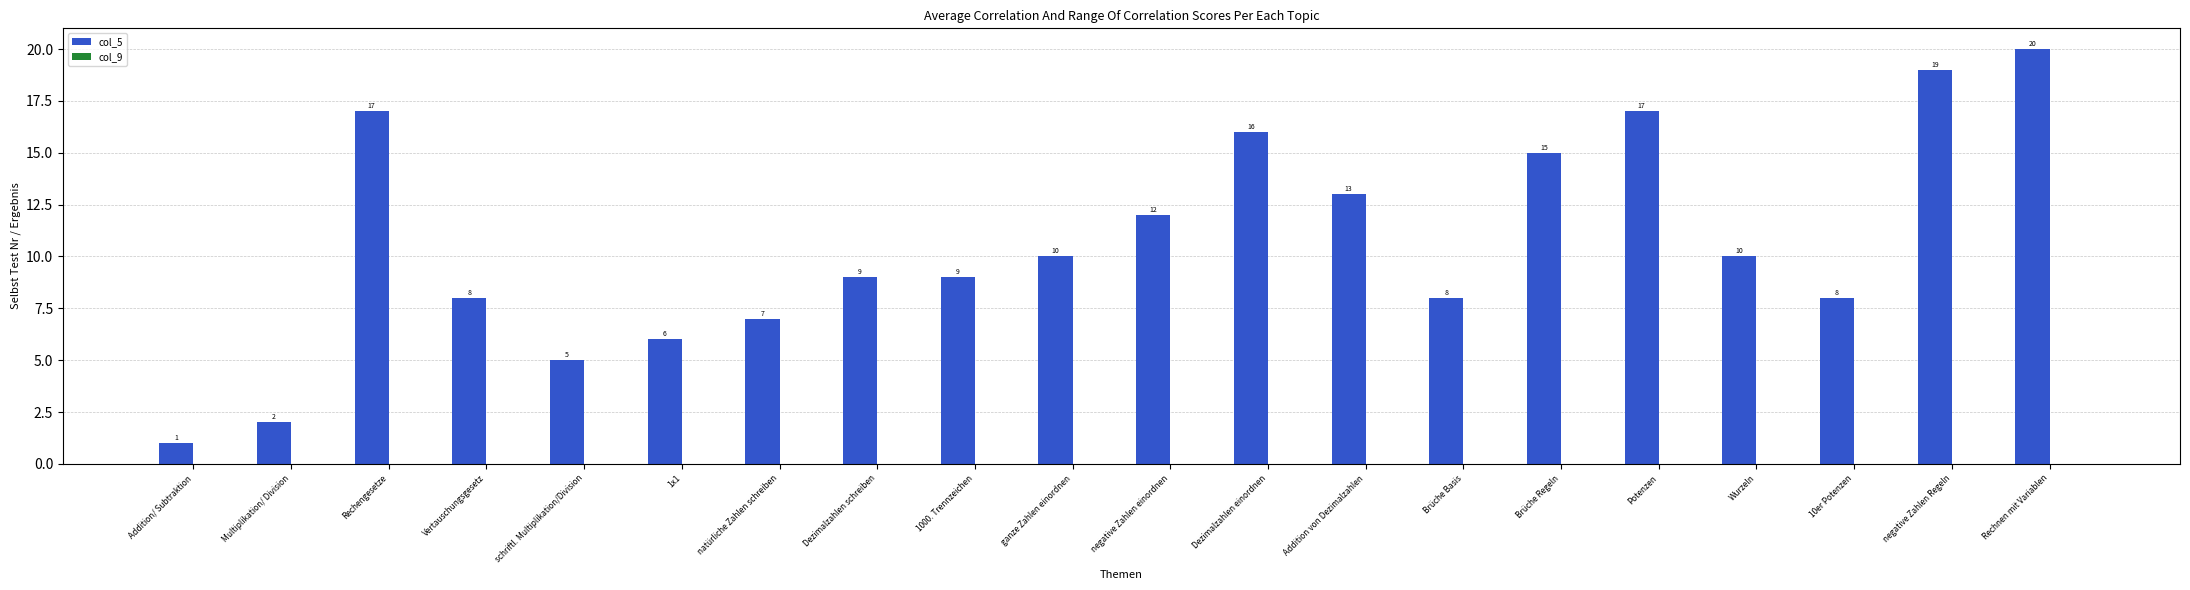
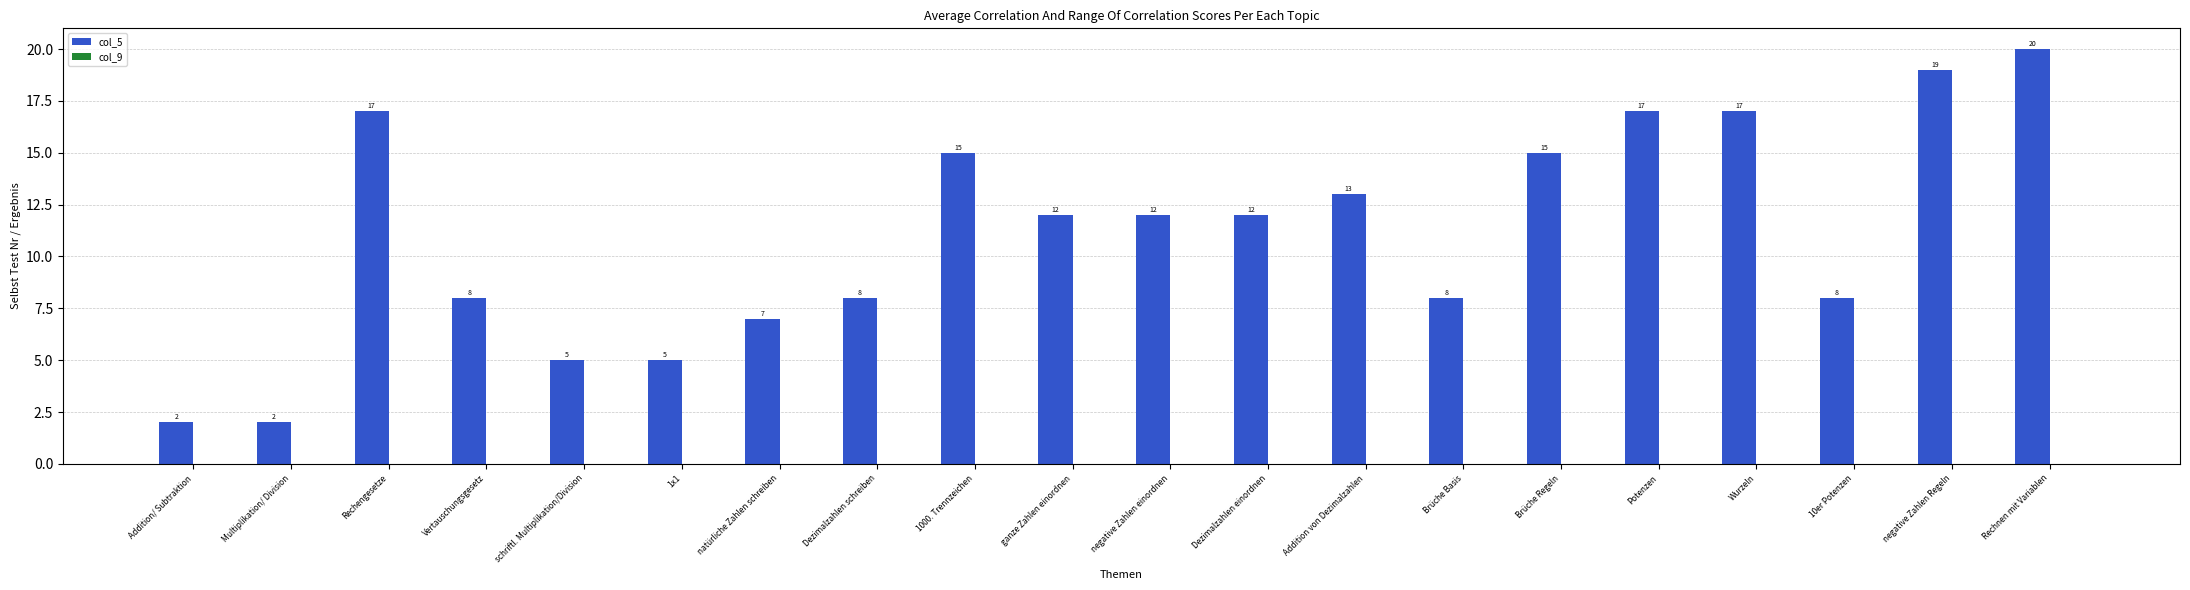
col_5, Addition/ Subtraktion: 1 -> 2
col_5, 1x1: 6 -> 5
col_5, Dezimalzahlen schreiben: 9 -> 8
col_5, 1000. Trennzeichen: 9 -> 15
col_5, ganze Zahlen einordnen: 10 -> 12
col_5, Dezimalzahlen einordnen: 16 -> 12
col_5, Wurzeln: 10 -> 17
